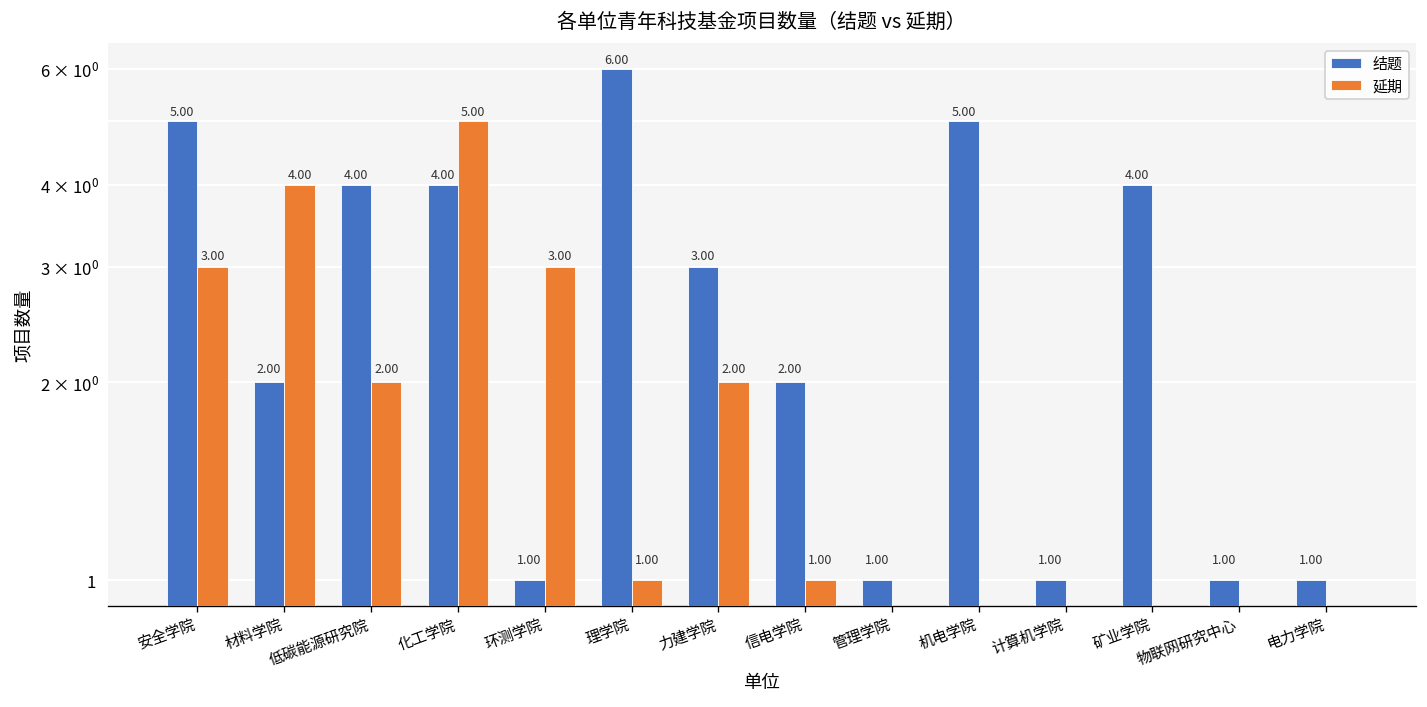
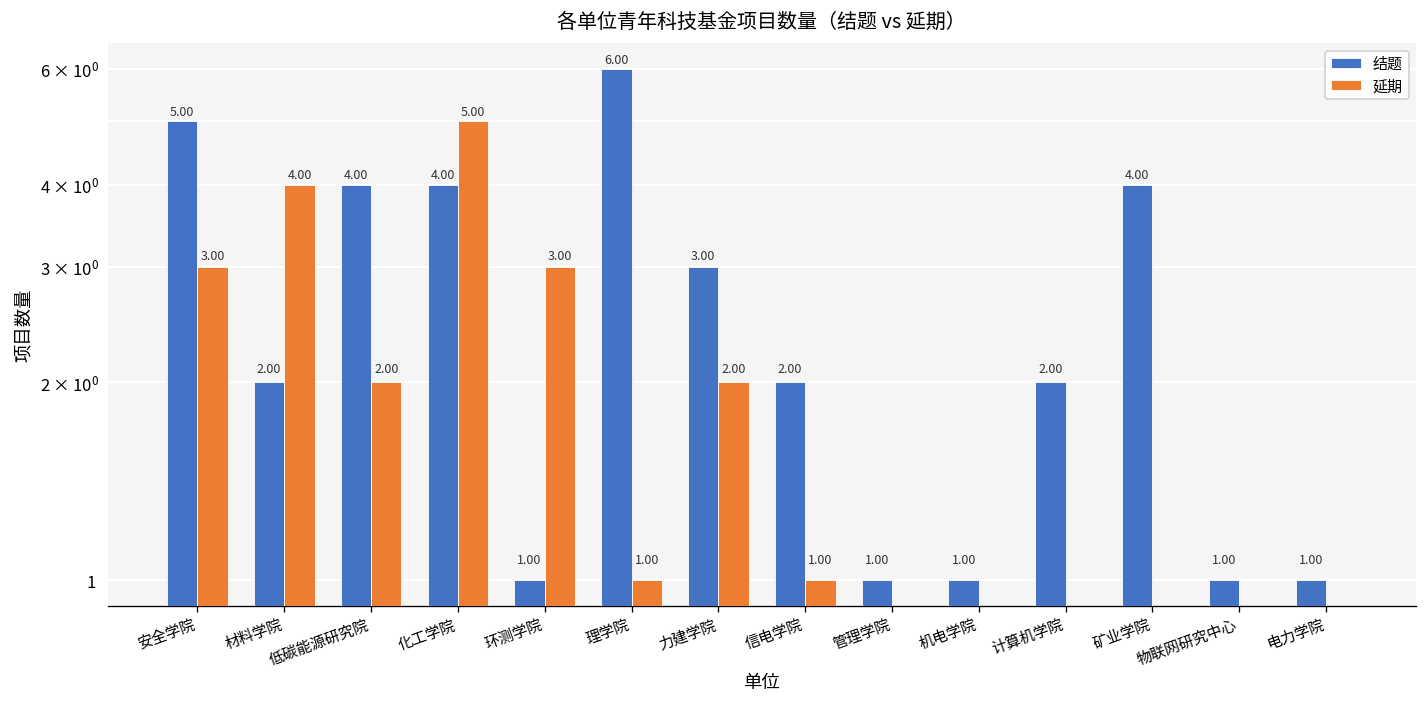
结题, 机电学院: 5.00 -> 1.00
结题, 计算机学院: 1.00 -> 2.00
